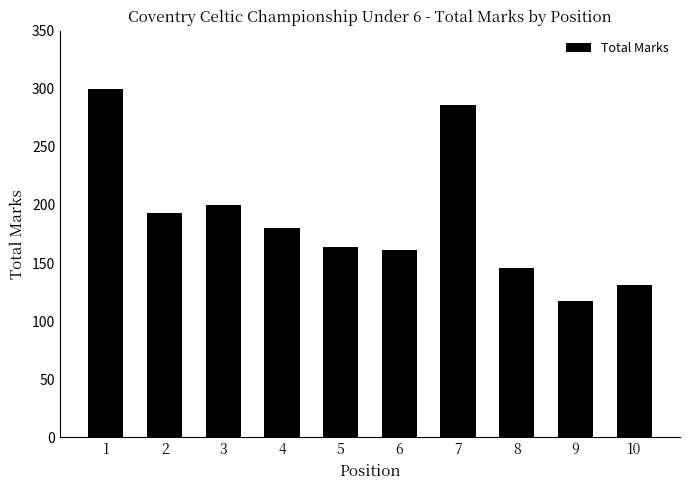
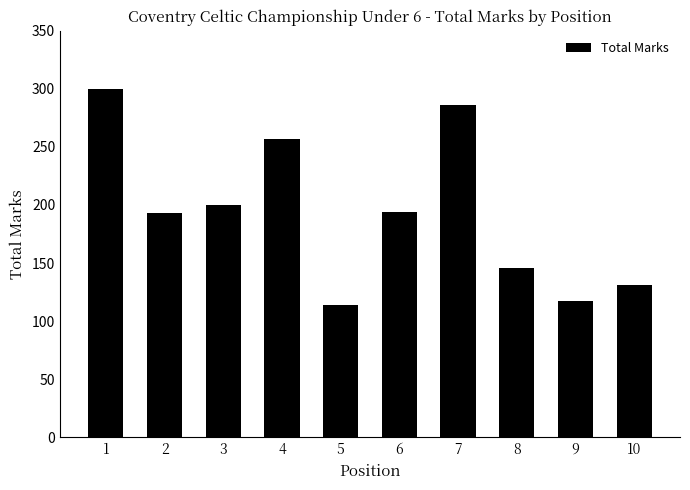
4: 180 -> 257
5: 164 -> 114
6: 162 -> 194
